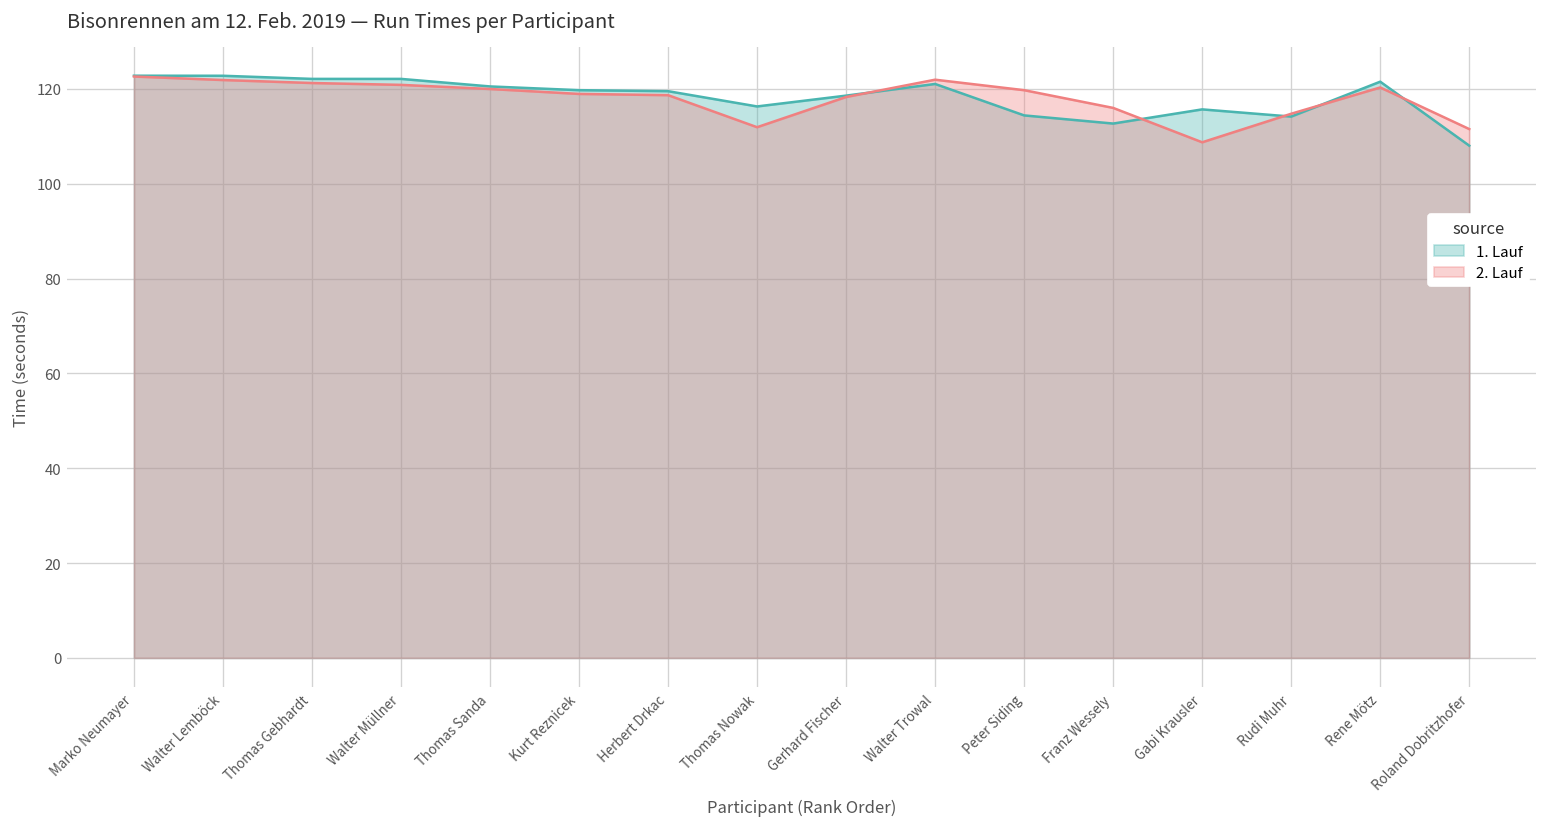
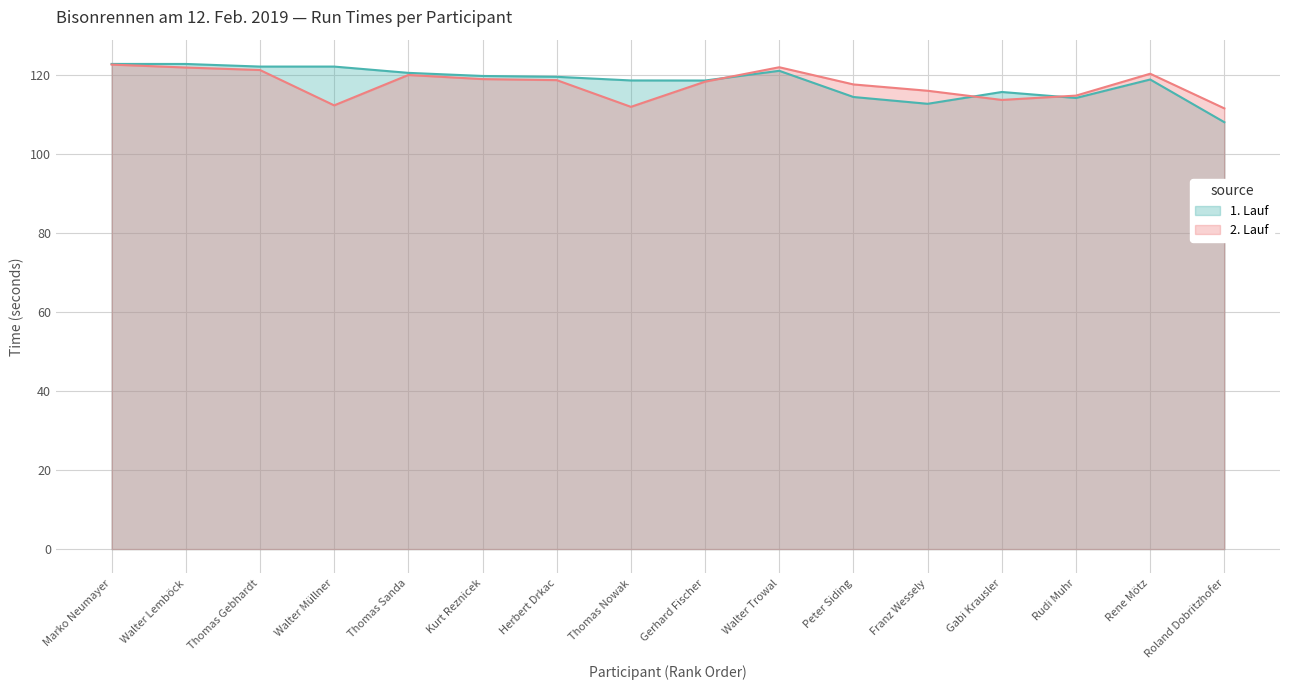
2. Lauf, Walter Müllner: 121 -> 112
1. Lauf, Thomas Nowak: 116 -> 119
2. Lauf, Peter Siding: 120 -> 118
2. Lauf, Gabi Krausler: 109 -> 114
1. Lauf, Rene Mötz: 122 -> 119
